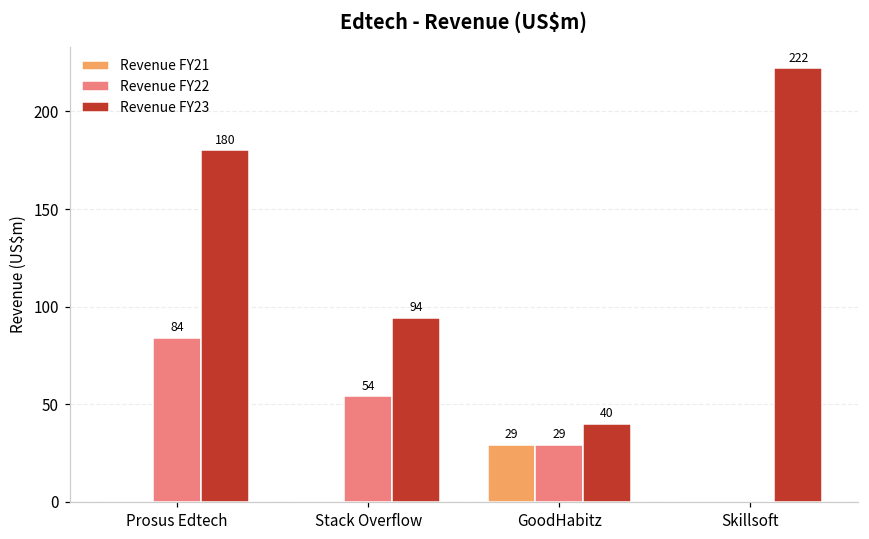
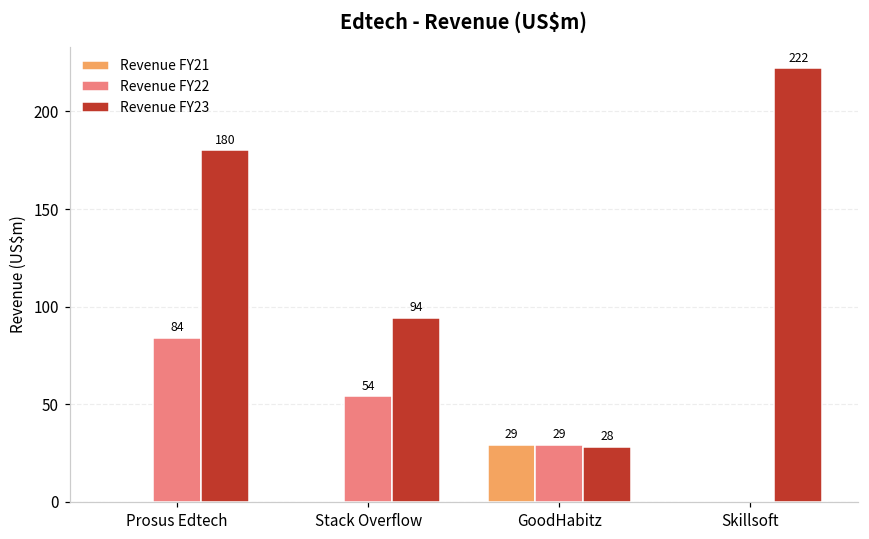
Revenue FY23, GoodHabitz: 40 -> 28
